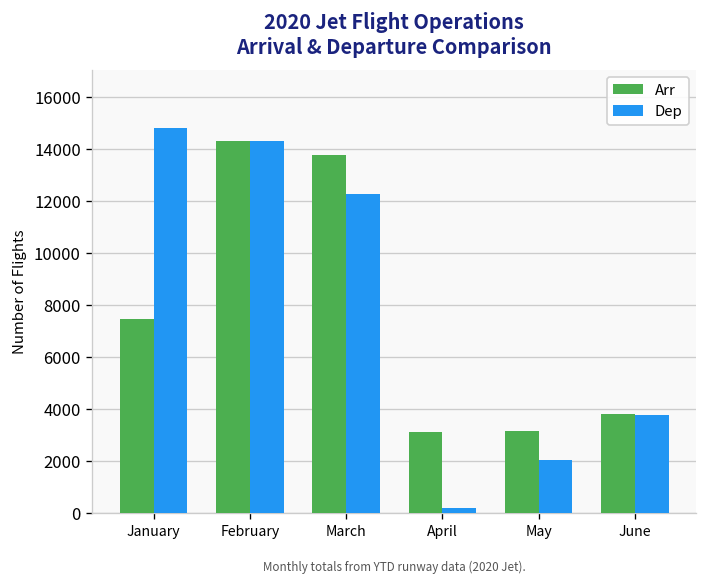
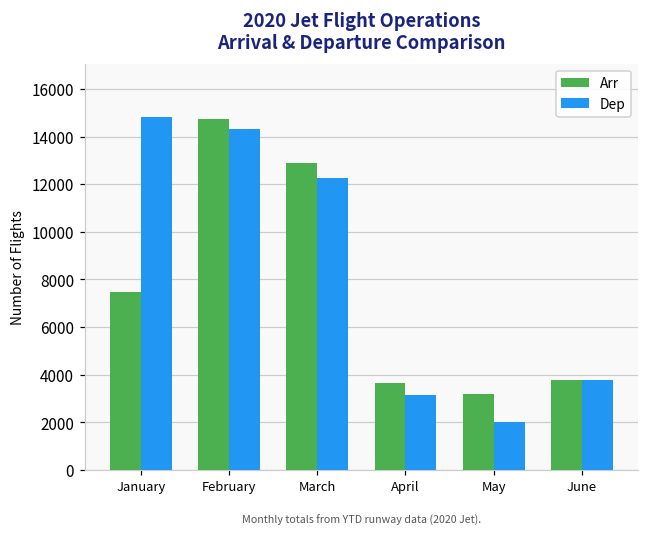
Arr, February: 14300 -> 14700
Arr, March: 13800 -> 12900
Arr, April: 3100 -> 3700
Dep, April: 200 -> 3100
